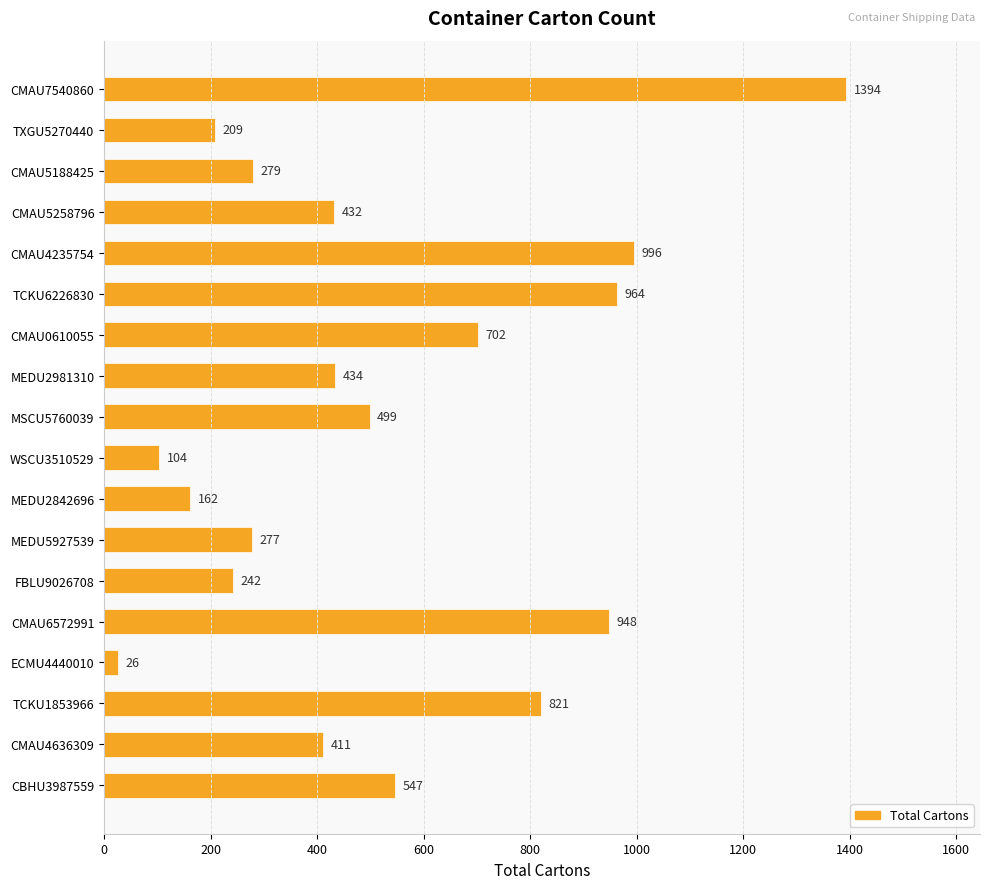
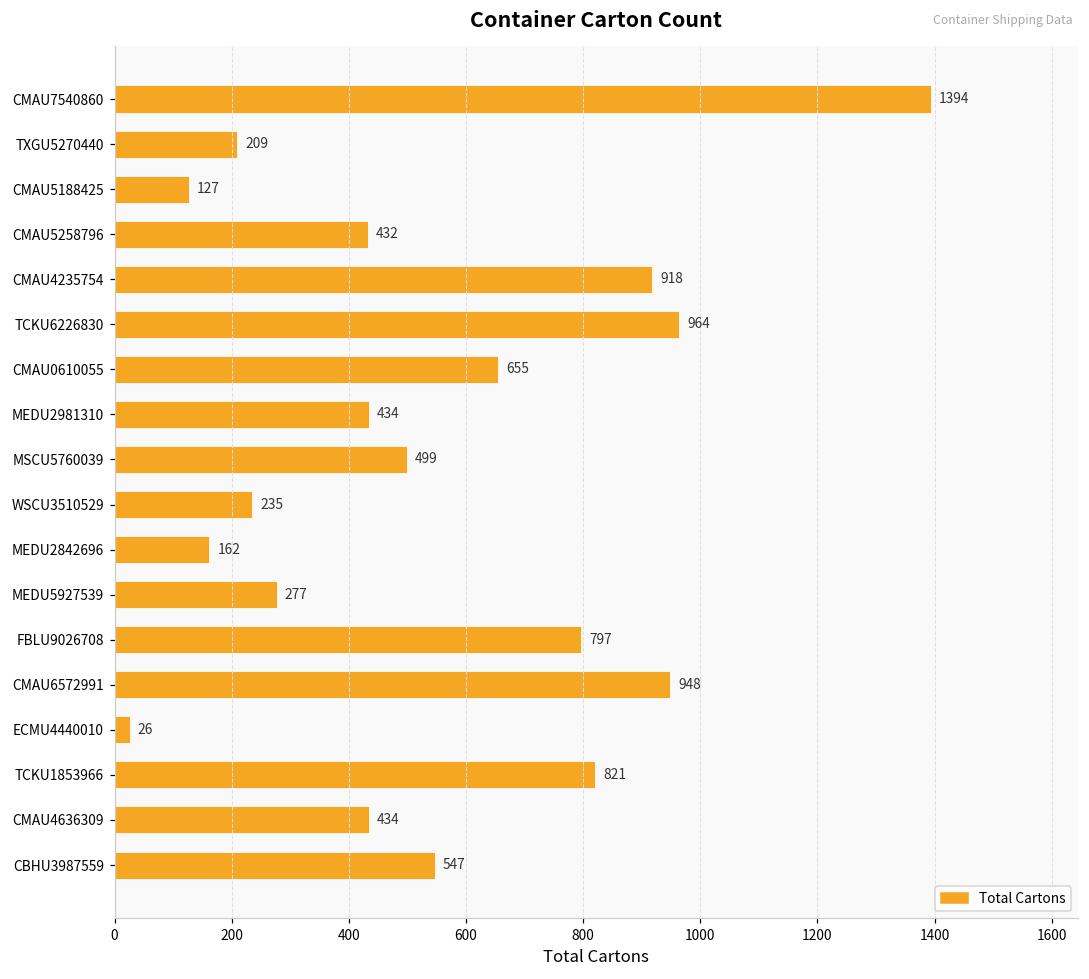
CMAU5188425: 279 -> 127
CMAU4235754: 996 -> 918
CMAU0610055: 702 -> 655
WSCU3510529: 104 -> 235
FBLU9026708: 242 -> 797
CMAU4636309: 411 -> 434
